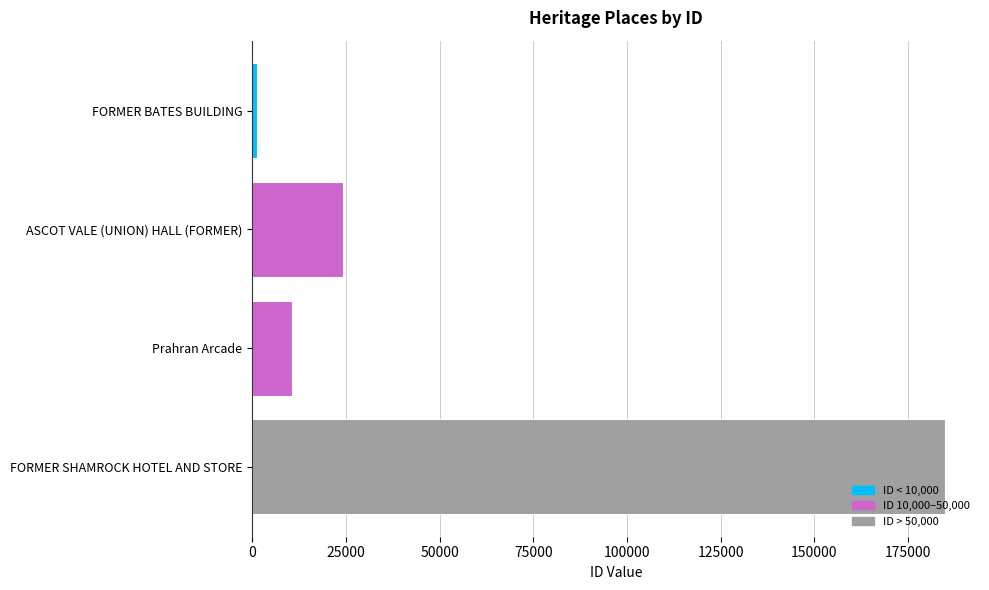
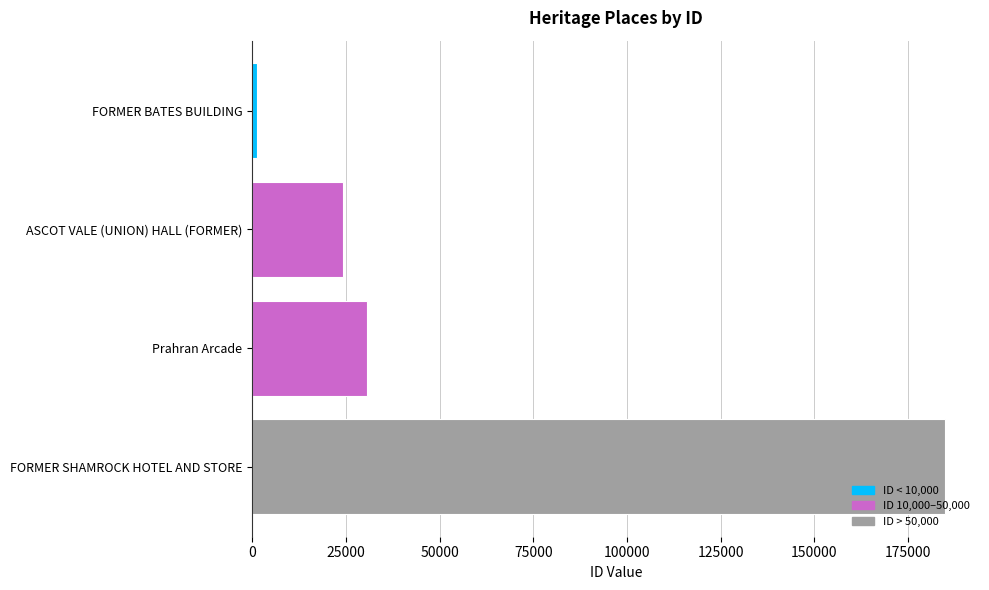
Prahran Arcade: 11000 -> 31000
